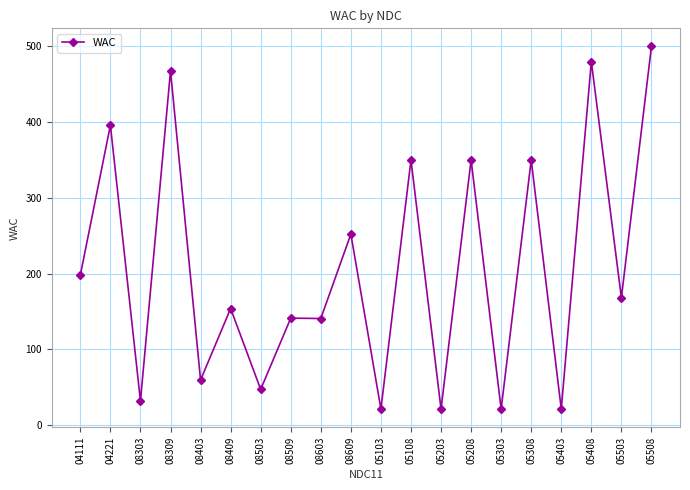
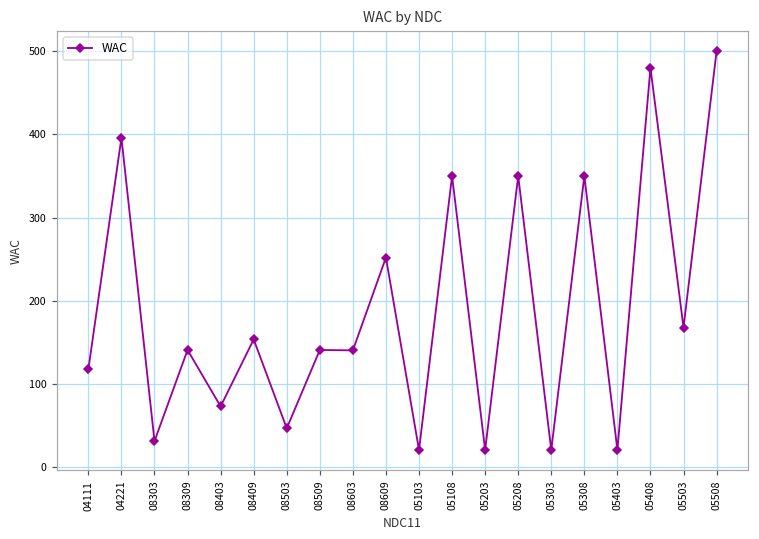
04111: 200 -> 120
08309: 470 -> 140
08403: 60 -> 70
